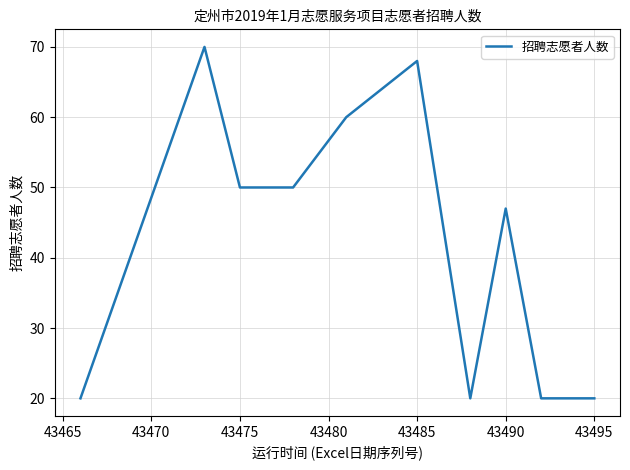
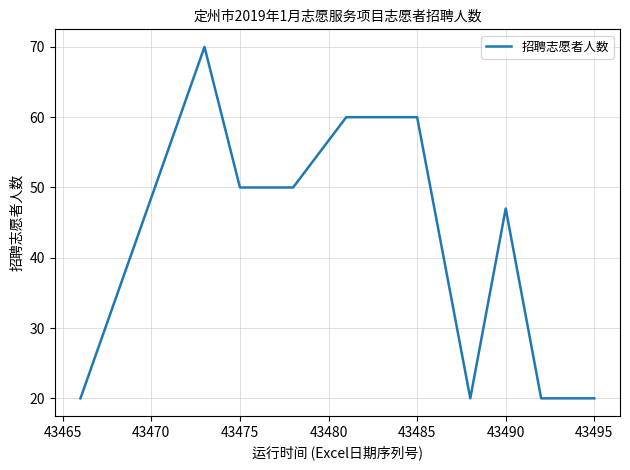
43485: 68 -> 60
